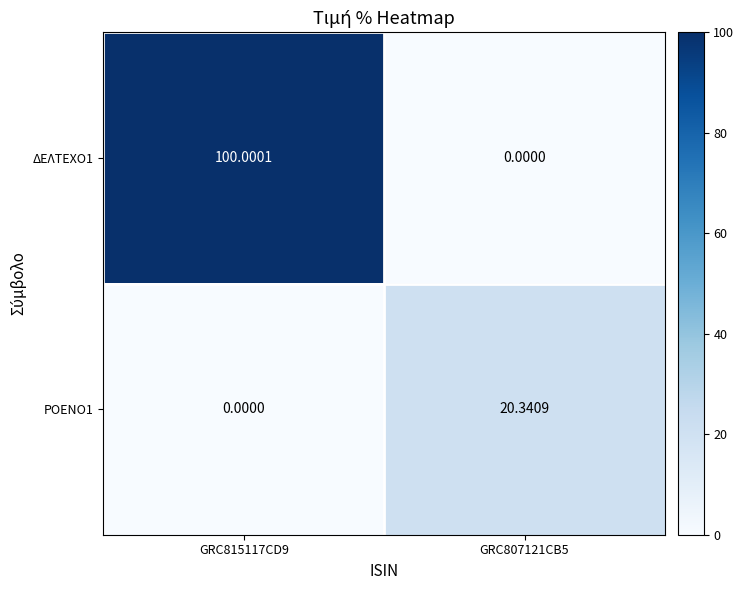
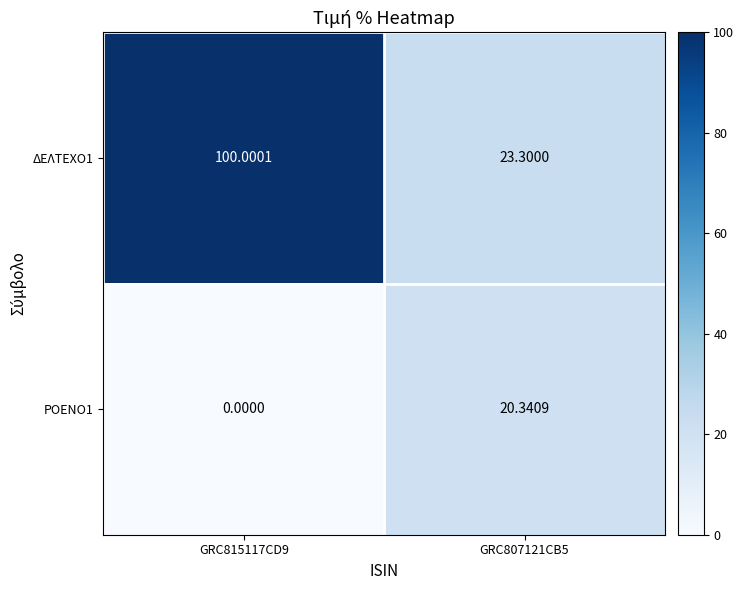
ΔΕΛΤΕΧΟ1, GRC807121CB5: 0.0000 -> 23.3000
